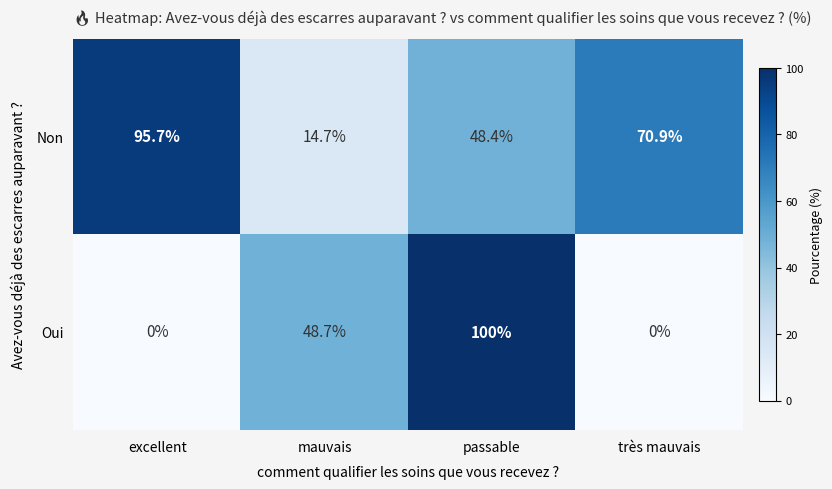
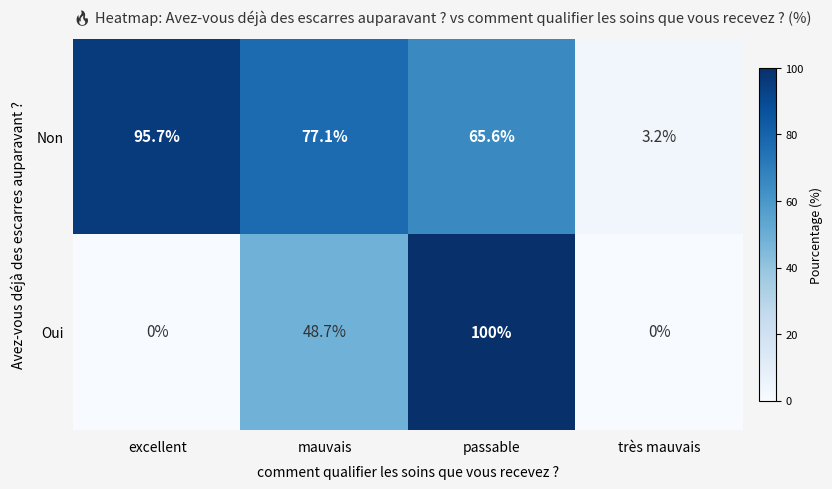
Non, mauvais: 14.7% -> 77.1%
Non, passable: 48.4% -> 65.6%
Non, très mauvais: 70.9% -> 3.2%
